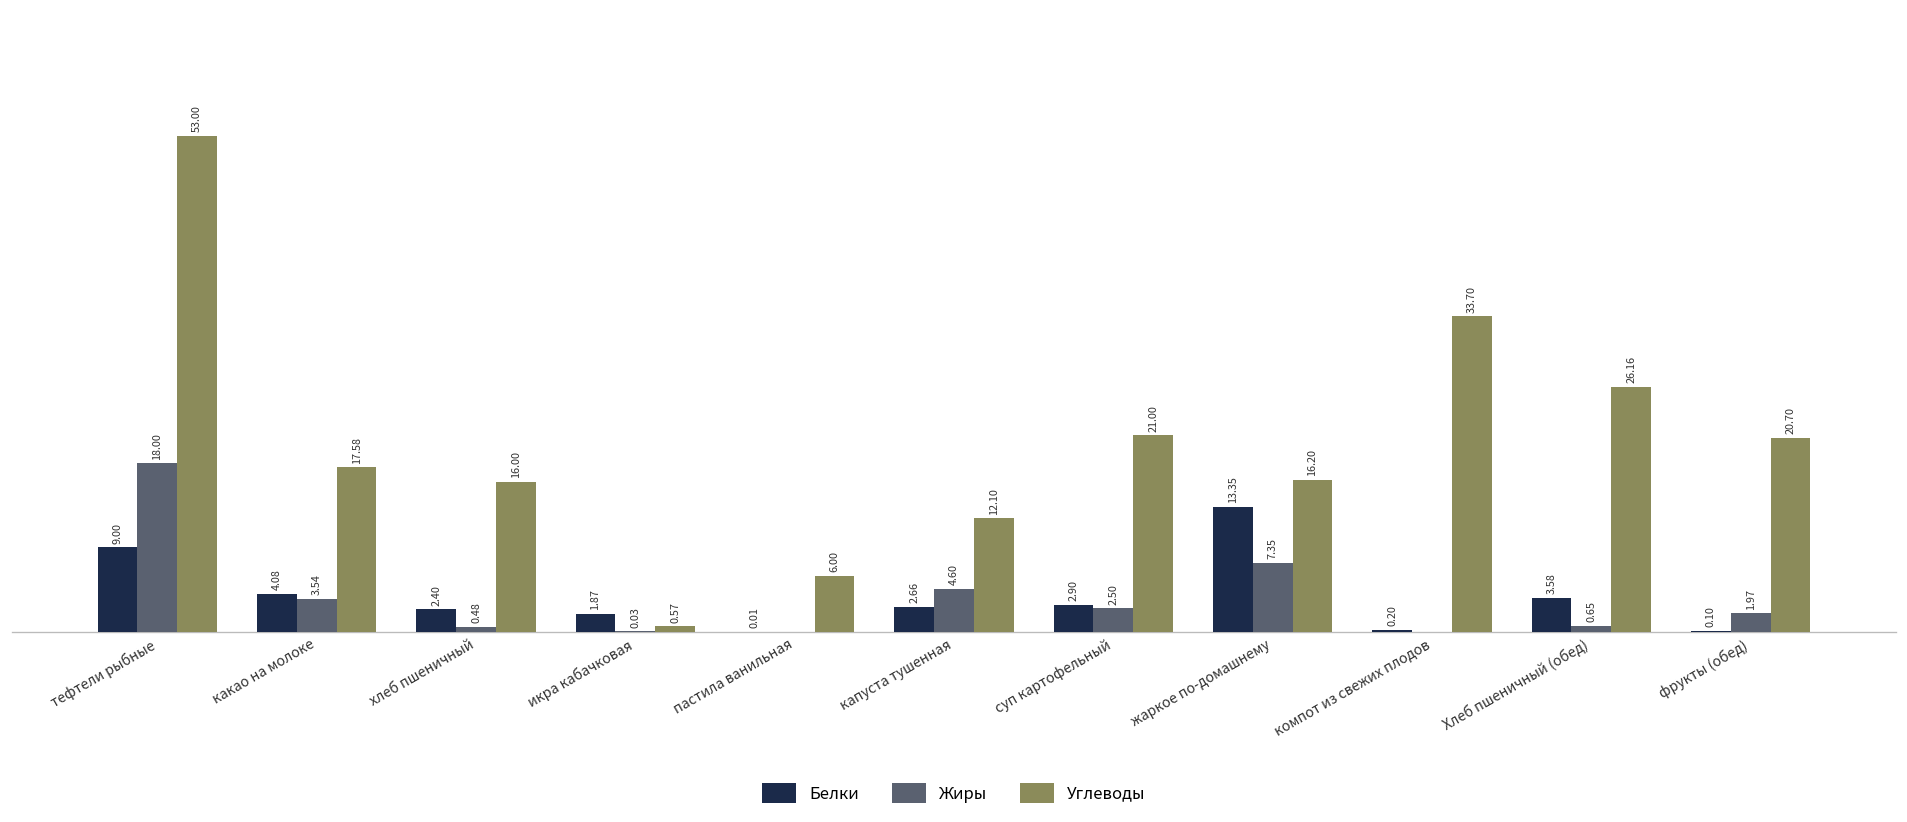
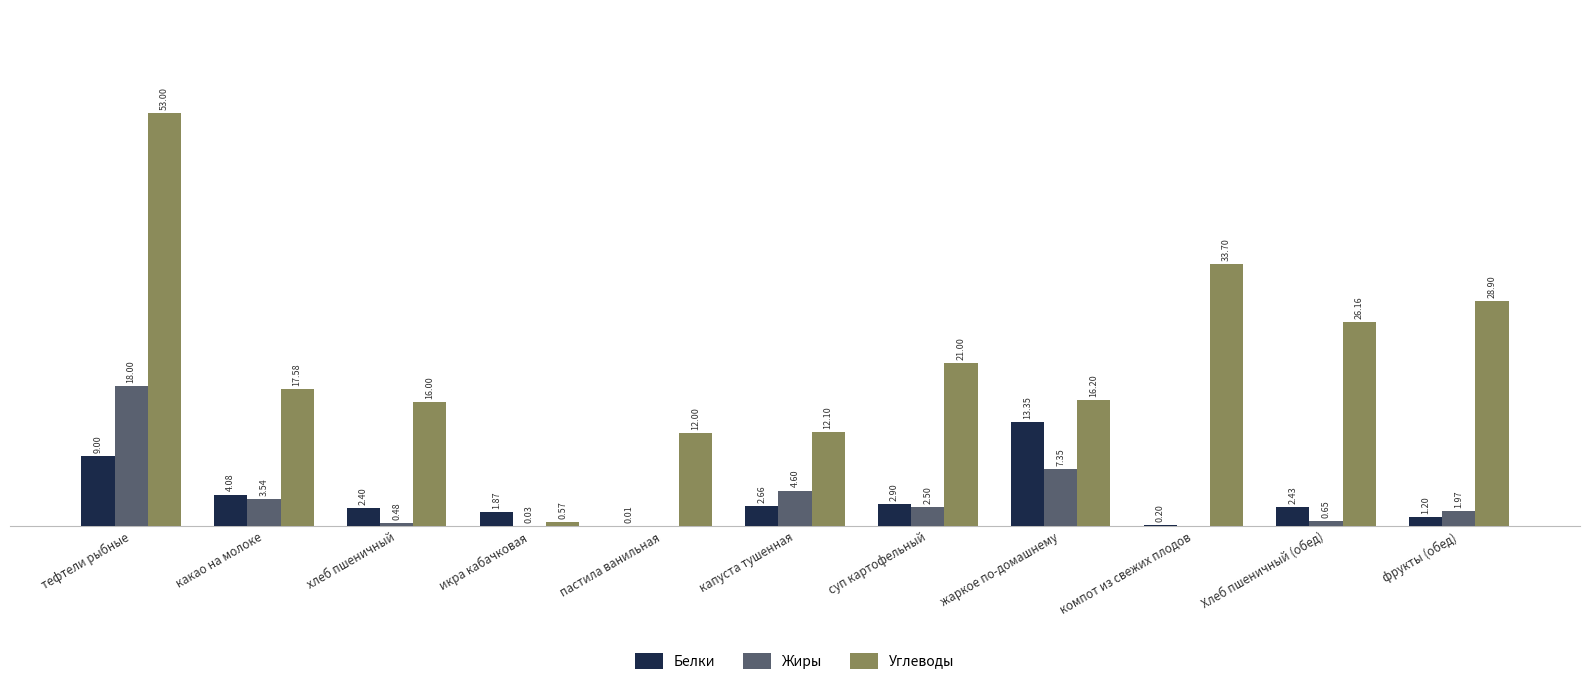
Углеводы, пастила ванильная: 6.00 -> 12.00
Белки, Хлеб пшеничный (обед): 3.58 -> 2.43
Белки, фрукты (обед): 0.10 -> 1.20
Углеводы, фрукты (обед): 20.70 -> 28.90
